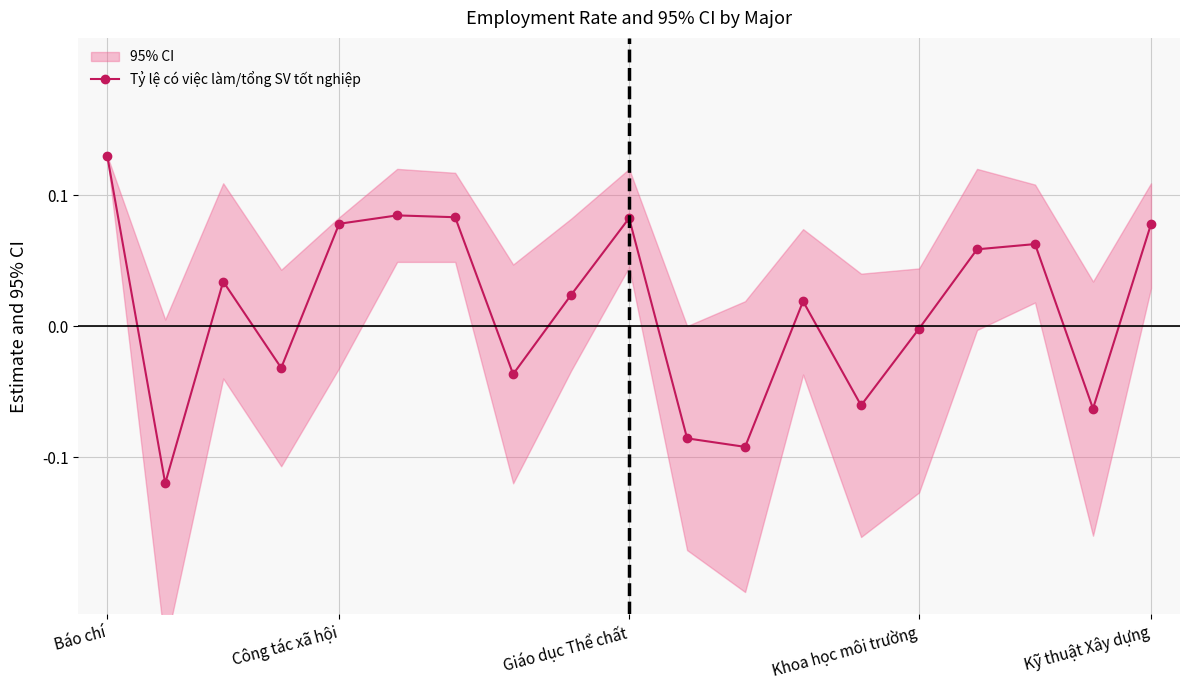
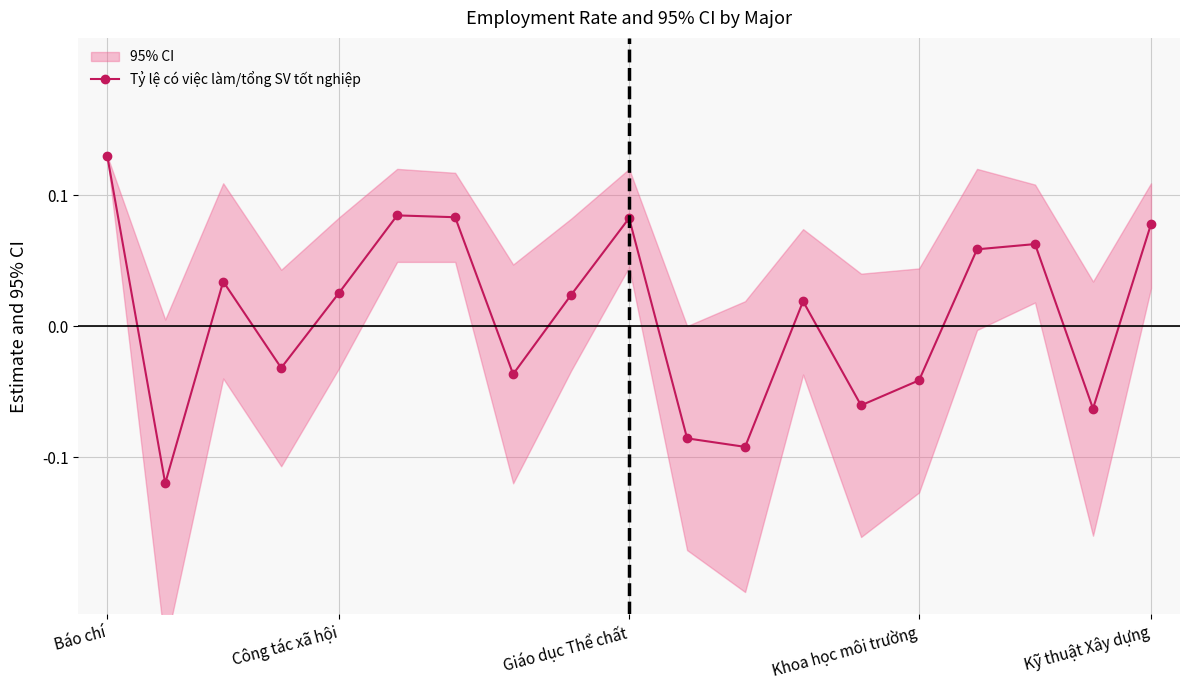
Tỷ lệ có việc làm/tổng SV tốt nghiệp, Công tác xã hội: 0.078 -> 0.025
Tỷ lệ có việc làm/tổng SV tốt nghiệp, Khoa học môi trường: -0.002 -> -0.041
